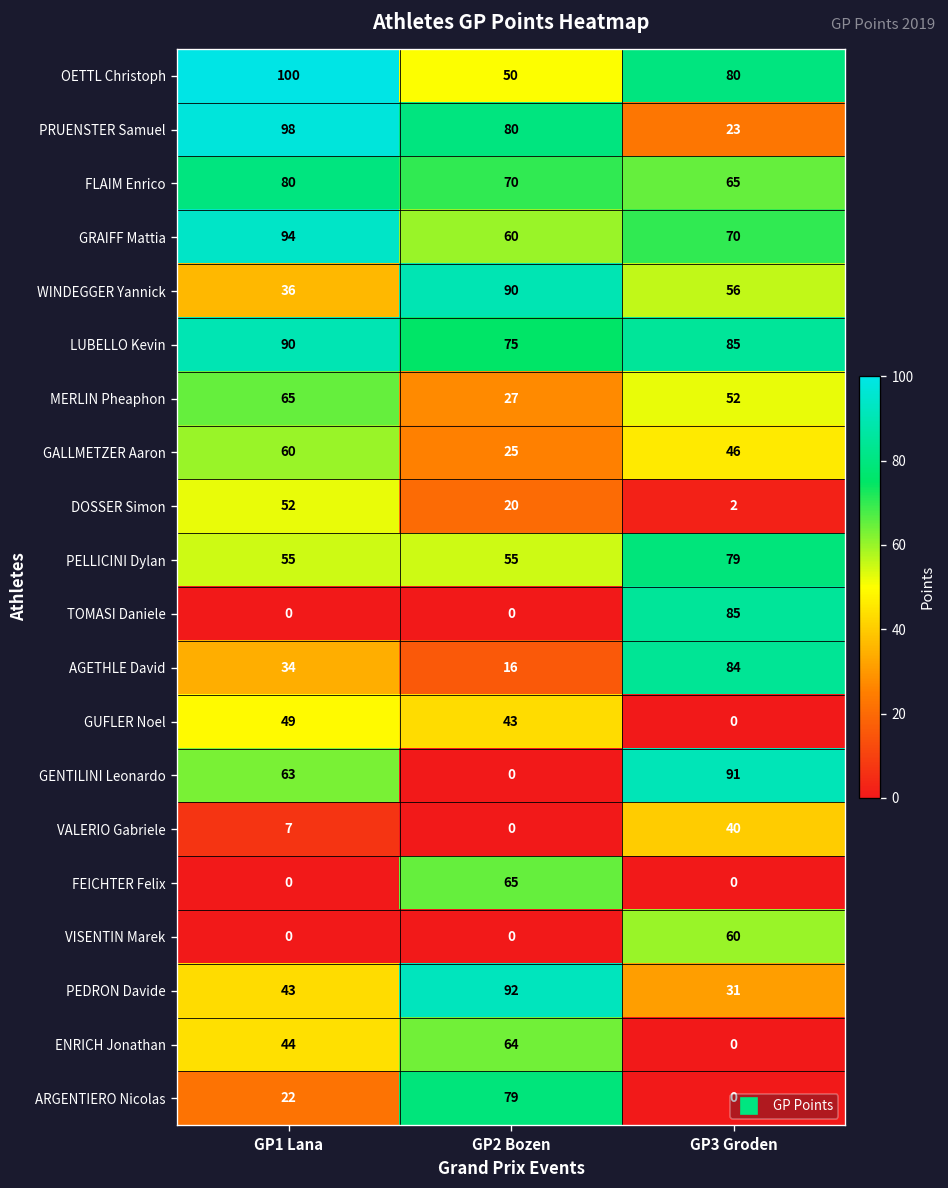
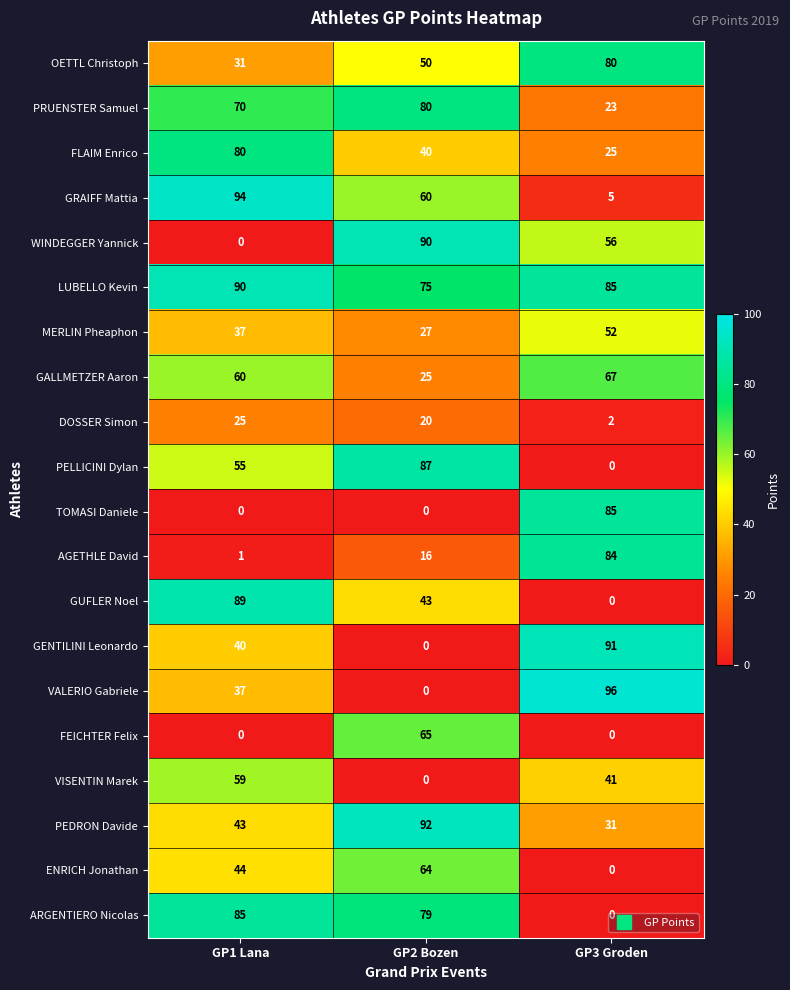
OETTL Christoph, GP1 Lana: 100 -> 31
PRUENSTER Samuel, GP1 Lana: 98 -> 70
FLAIM Enrico, GP2 Bozen: 70 -> 40
FLAIM Enrico, GP3 Groden: 65 -> 25
GRAIFF Mattia, GP3 Groden: 70 -> 5
WINDEGGER Yannick, GP1 Lana: 36 -> 0
MERLIN Pheaphon, GP1 Lana: 65 -> 37
GALLMETZER Aaron, GP3 Groden: 46 -> 67
DOSSER Simon, GP1 Lana: 52 -> 25
PELLICINI Dylan, GP2 Bozen: 55 -> 87
PELLICINI Dylan, GP3 Groden: 79 -> 0
AGETHLE David, GP1 Lana: 34 -> 1
GUFLER Noel, GP1 Lana: 49 -> 89
GENTILINI Leonardo, GP1 Lana: 63 -> 40
VALERIO Gabriele, GP1 Lana: 7 -> 37
VALERIO Gabriele, GP3 Groden: 40 -> 96
VISENTIN Marek, GP1 Lana: 0 -> 59
VISENTIN Marek, GP3 Groden: 60 -> 41
ARGENTIERO Nicolas, GP1 Lana: 22 -> 85
